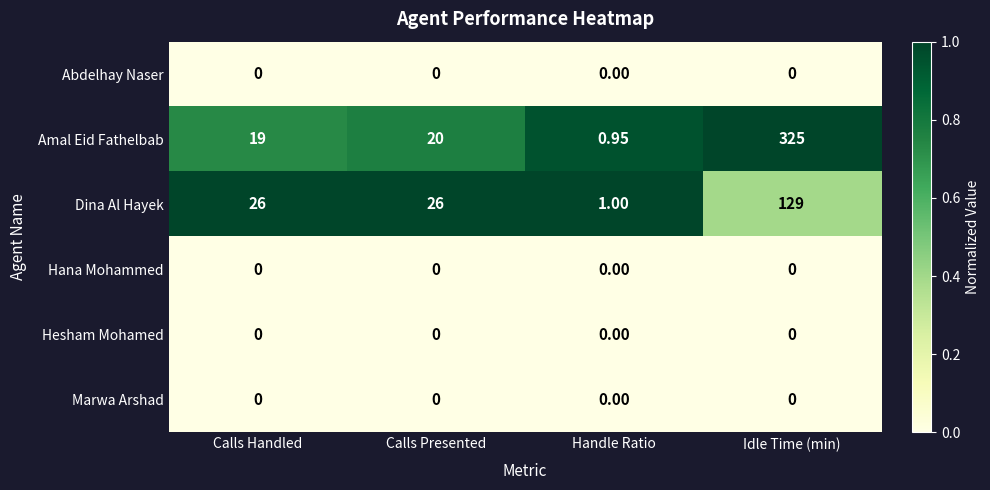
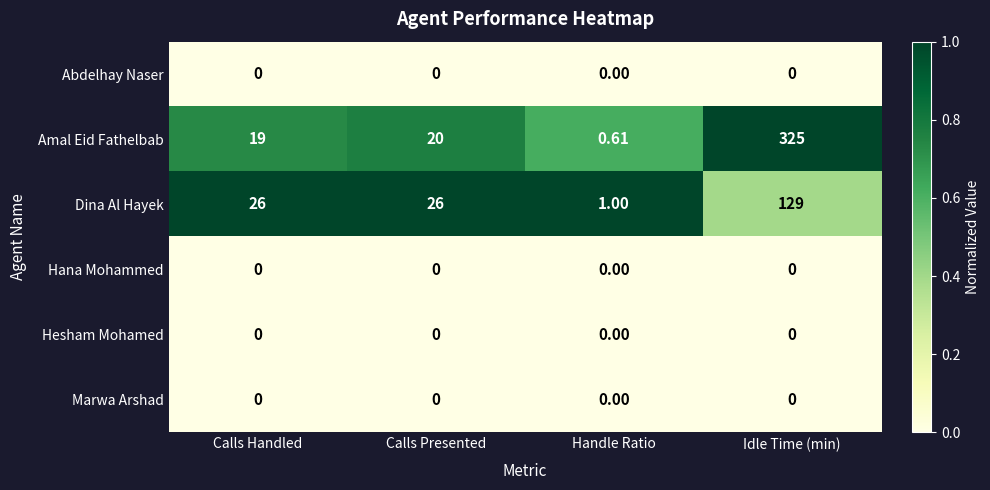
Amal Eid Fathelbab, Handle Ratio: 0.95 -> 0.61
